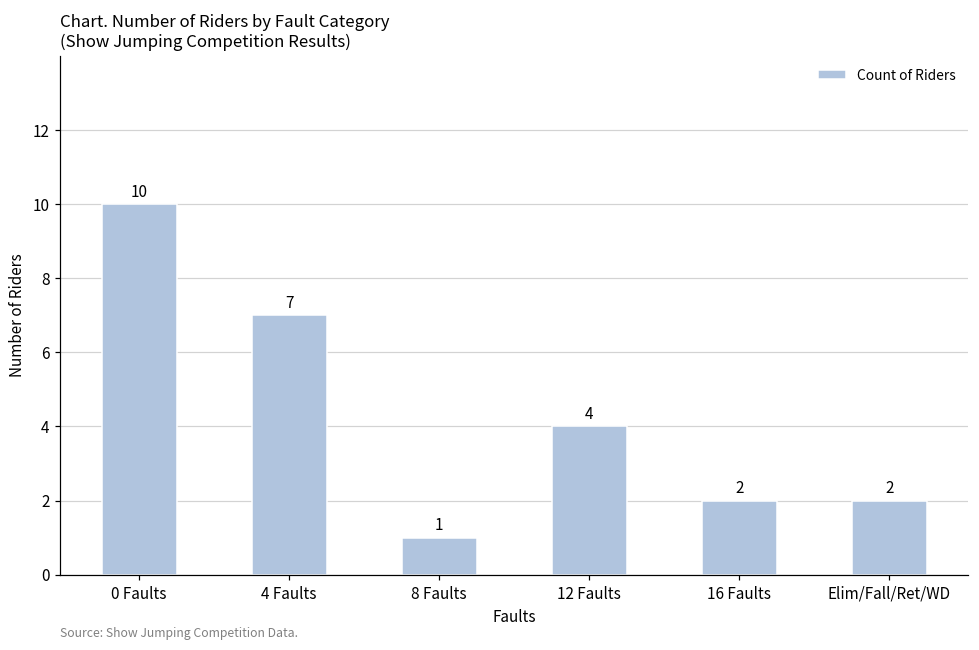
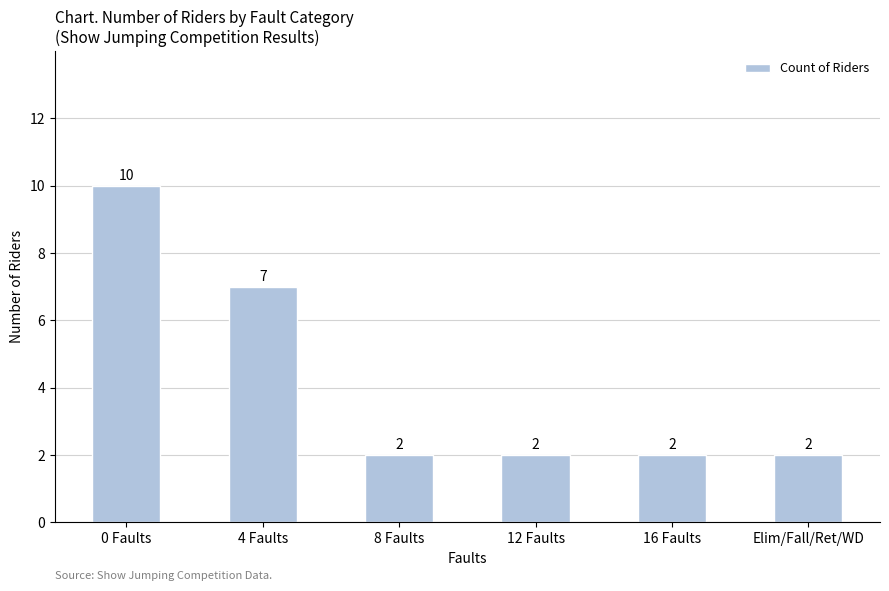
8 Faults: 1 -> 2
12 Faults: 4 -> 2
